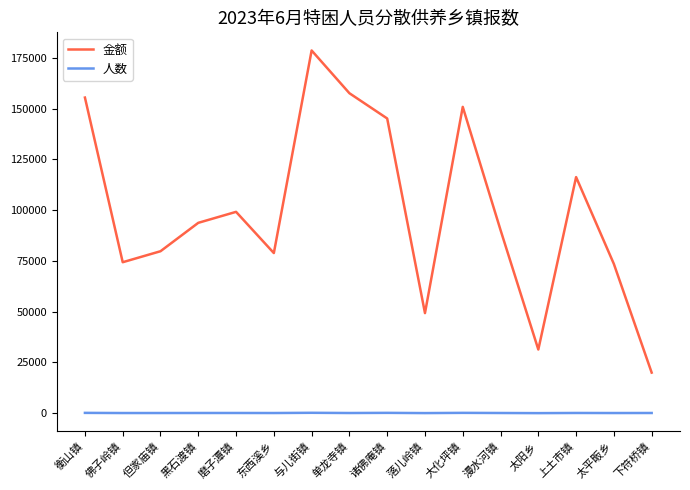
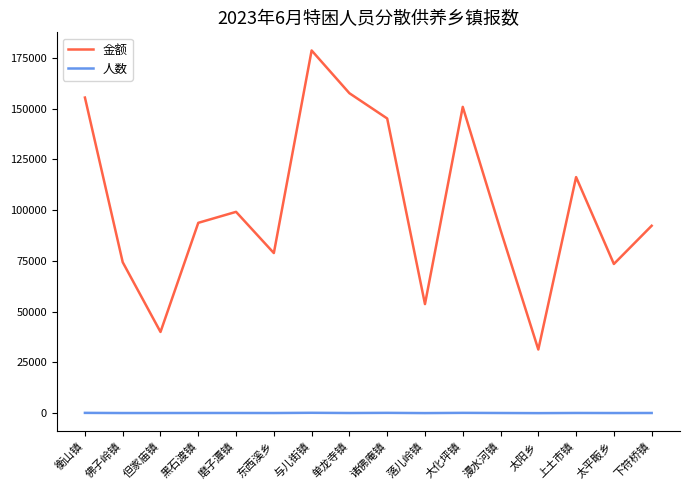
金额, 但家庙镇: 80000 -> 40000
金额, 落儿岭镇: 49000 -> 54000
金额, 下符桥镇: 20000 -> 92000
